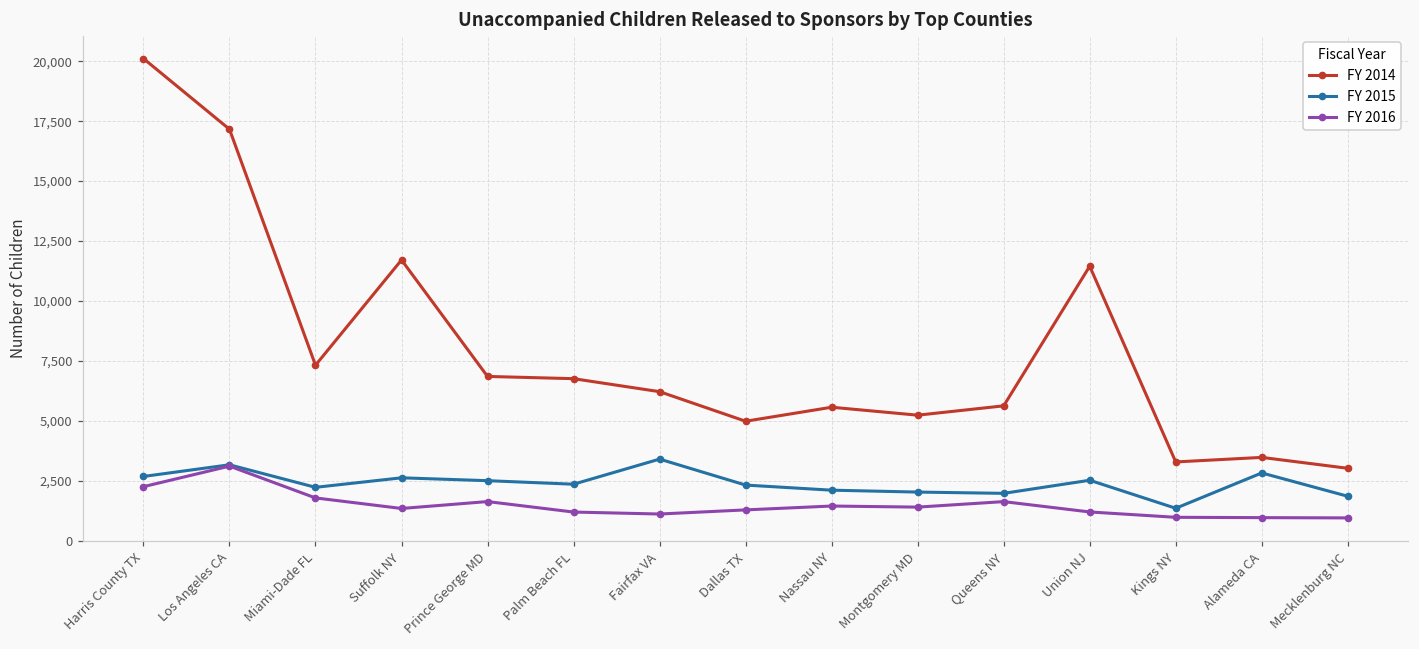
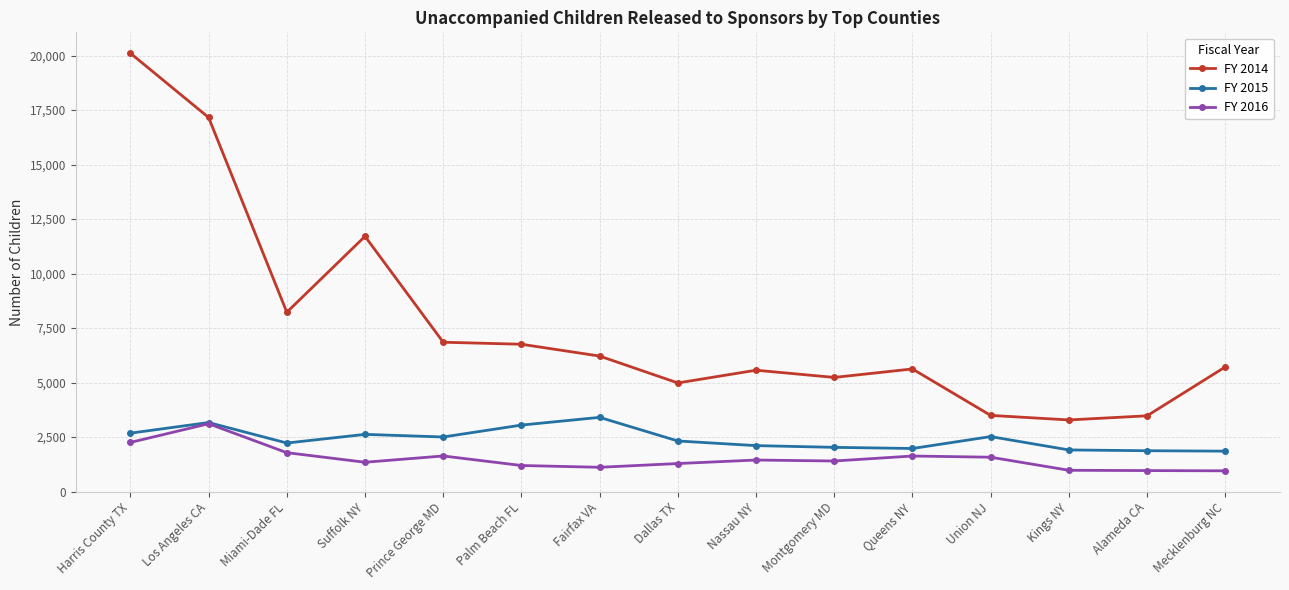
FY 2014, Miami-Dade FL: 7,300 -> 8,200
FY 2015, Palm Beach FL: 2,400 -> 3,100
FY 2014, Union NJ: 11,500 -> 3,500
FY 2016, Union NJ: 1,200 -> 1,600
FY 2015, Kings NY: 1,400 -> 1,900
FY 2015, Alameda CA: 2,800 -> 1,900
FY 2014, Mecklenburg NC: 3,000 -> 5,700
